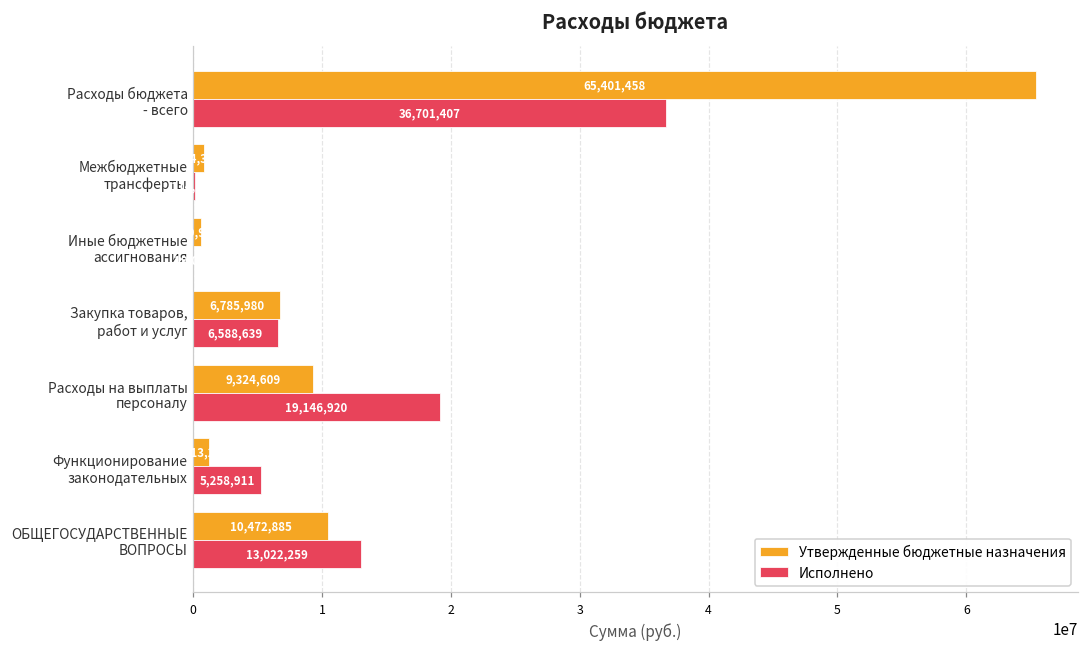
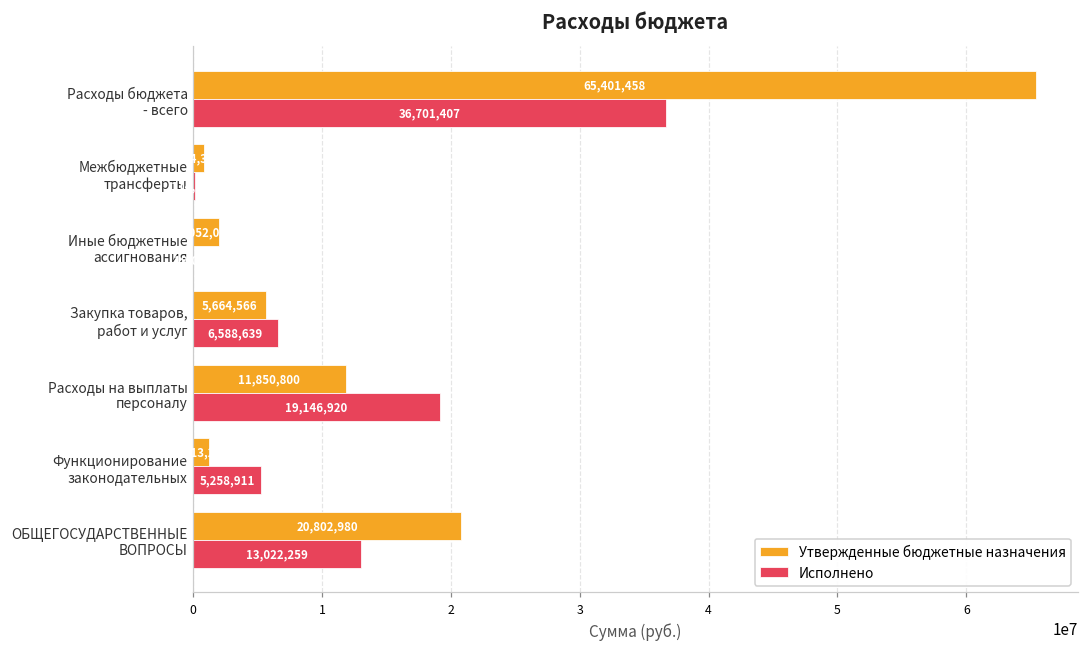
Утвержденные бюджетные назначения, Иные бюджетные ассигнования: 600000 -> 2100000
Утвержденные бюджетные назначения, Закупка товаров, работ и услуг: 6,785,980 -> 5,664,566
Утвержденные бюджетные назначения, Расходы на выплаты персоналу: 9,324,609 -> 11,850,800
Утвержденные бюджетные назначения, ОБЩЕГОСУДАРСТВЕННЫЕ ВОПРОСЫ: 10,472,885 -> 20,802,980
